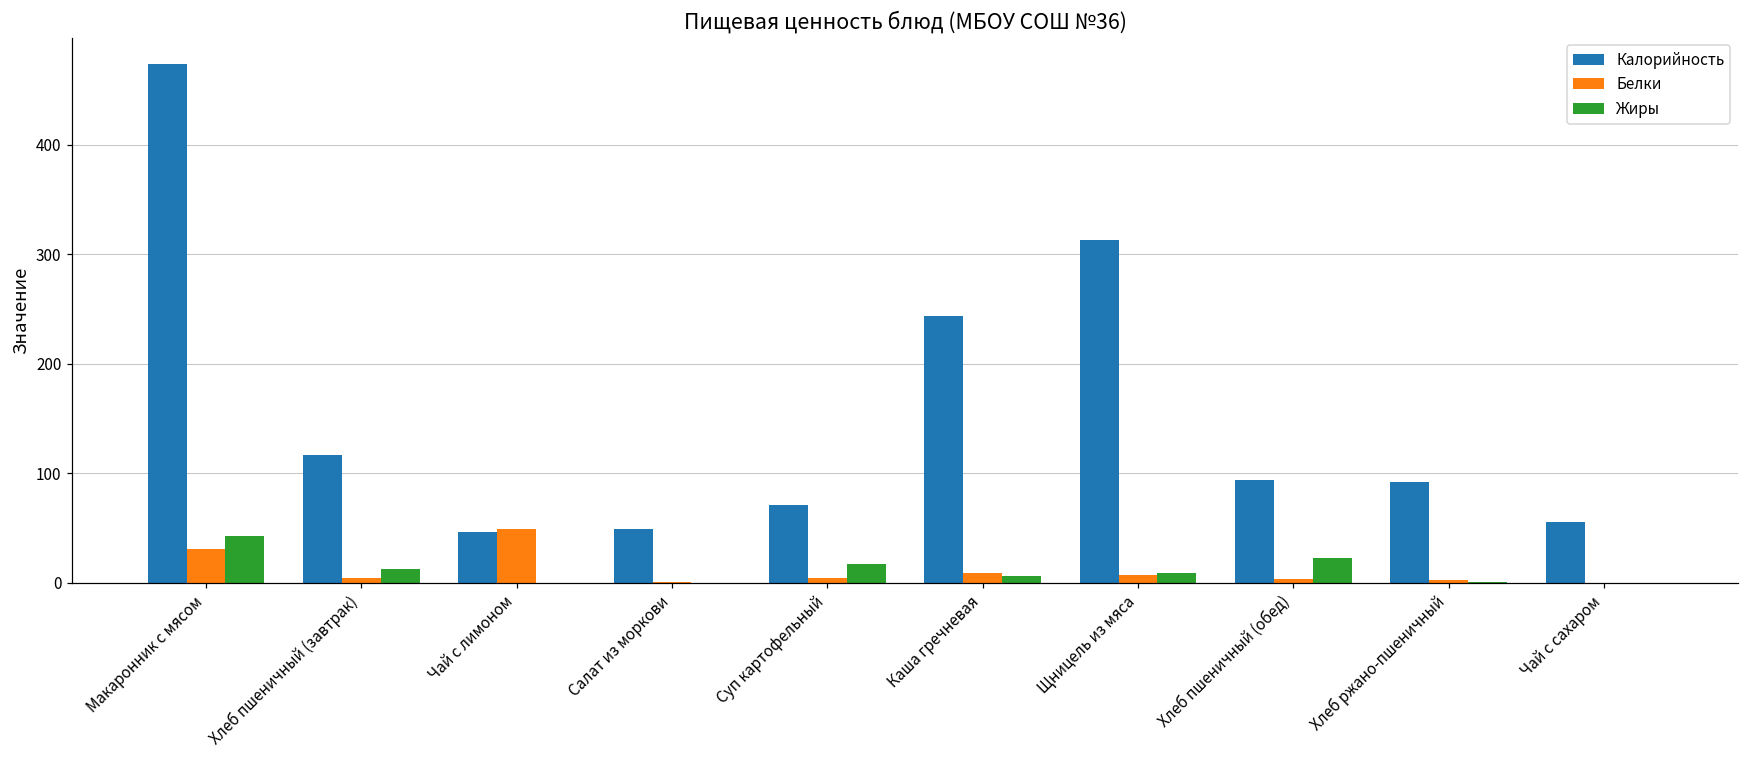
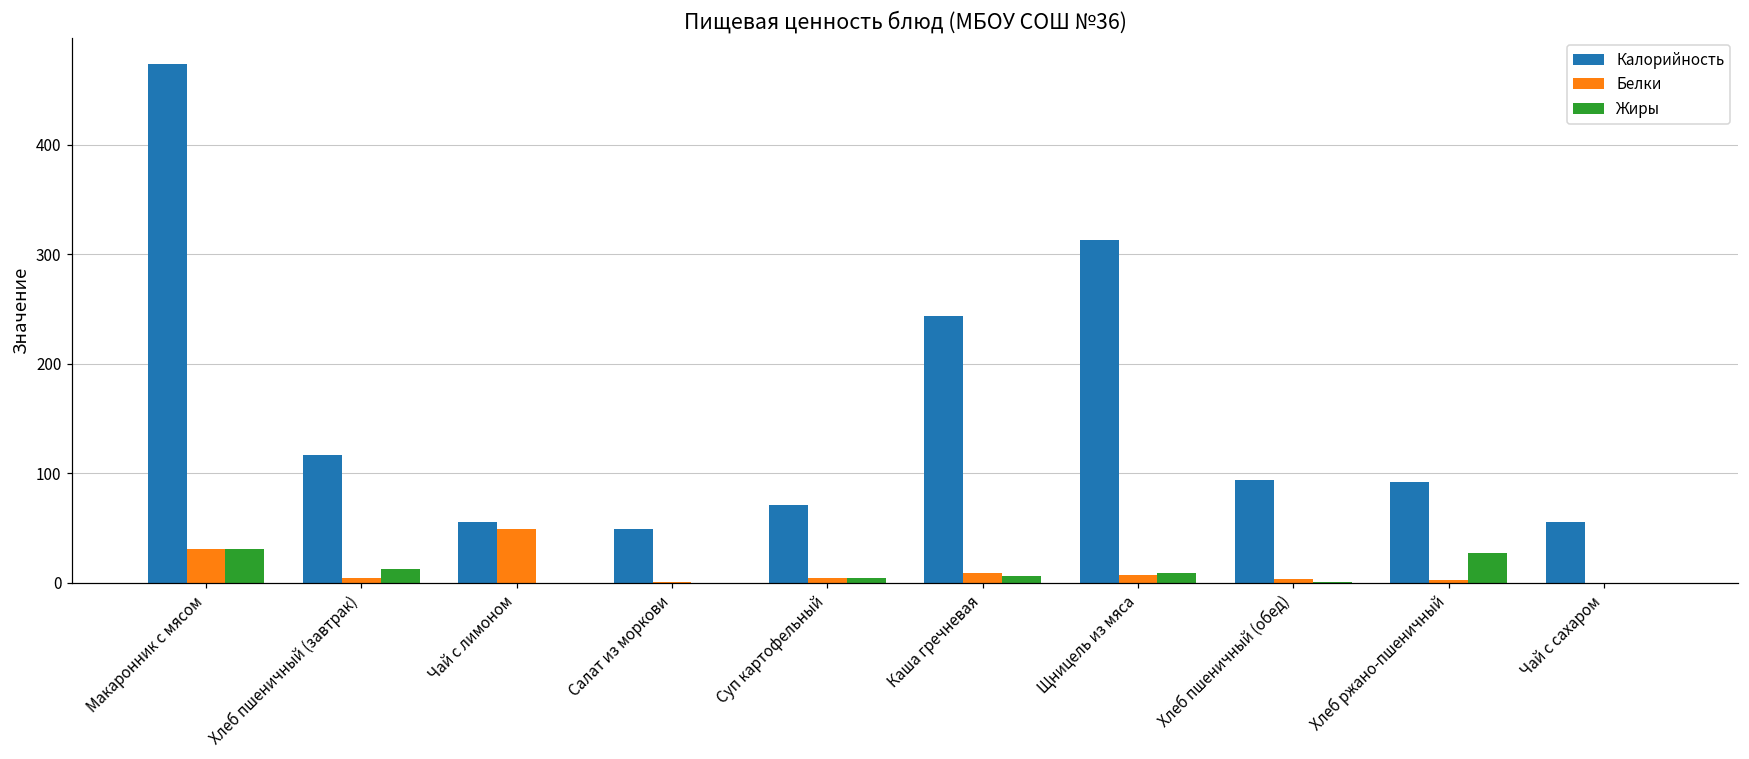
Жиры, Макаронник с мясом: 40 -> 30
Калорийность, Чай с лимоном: 50 -> 60
Жиры, Суп картофельный: 20 -> 0
Жиры, Хлеб пшеничный (обед): 20 -> 0
Жиры, Хлеб ржано-пшеничный: 0 -> 30
